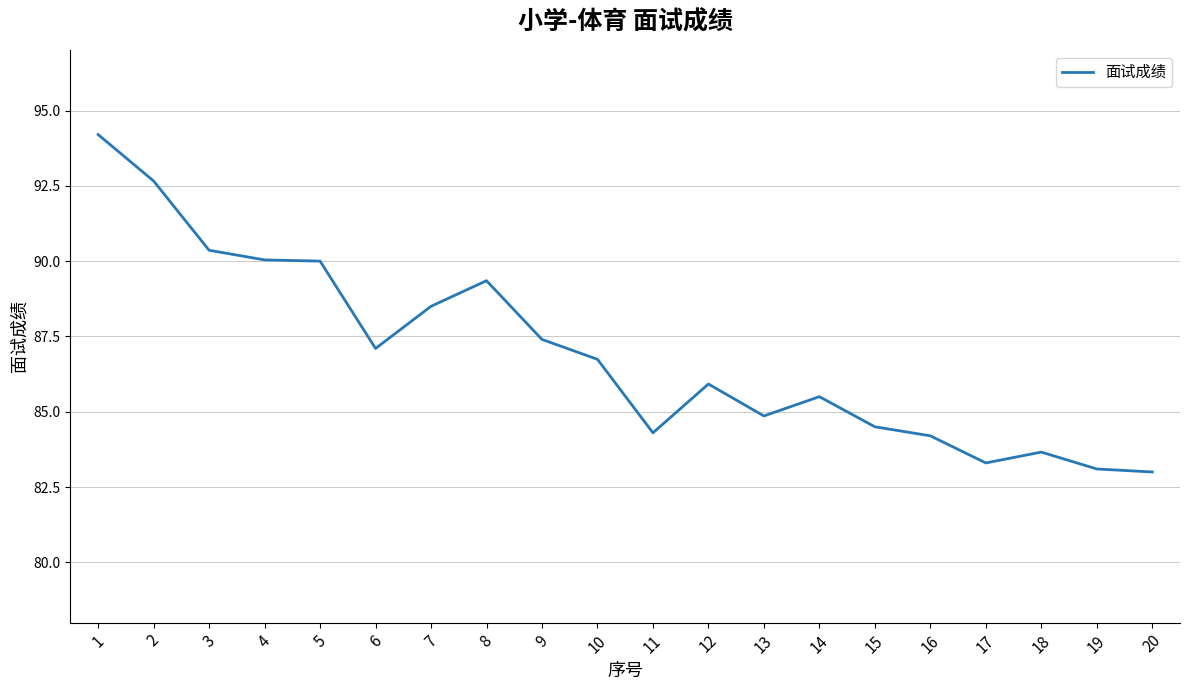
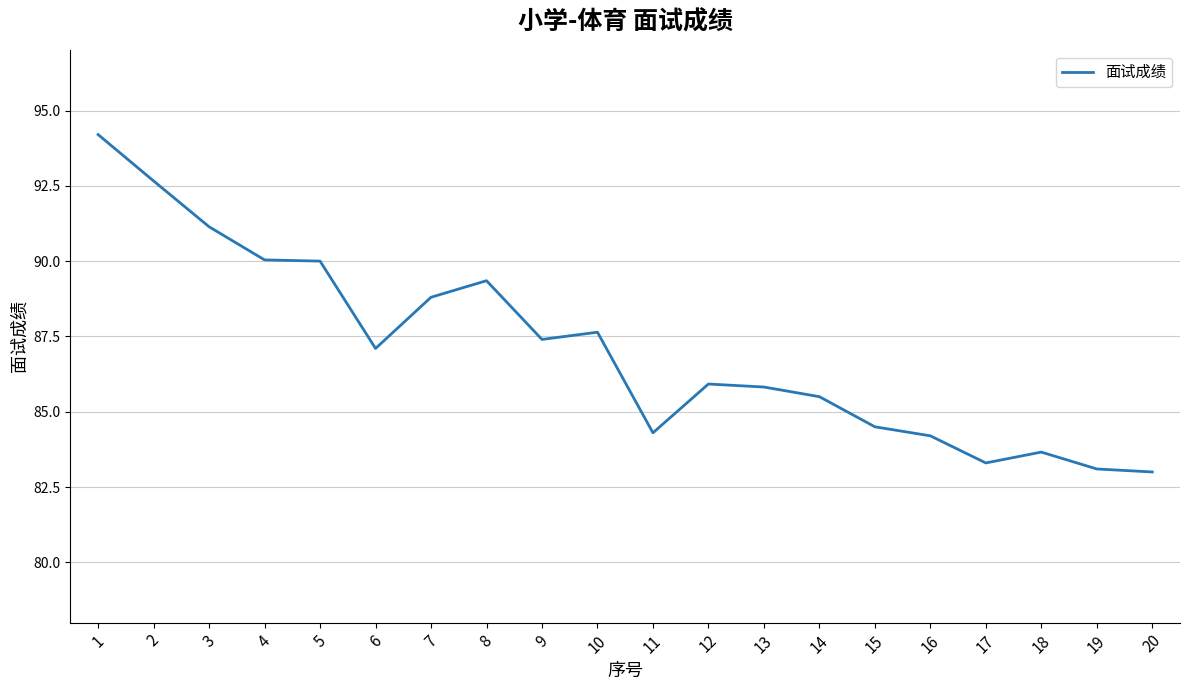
3: 90.4 -> 91.1
7: 88.5 -> 88.8
10: 86.7 -> 87.6
13: 84.9 -> 85.8
